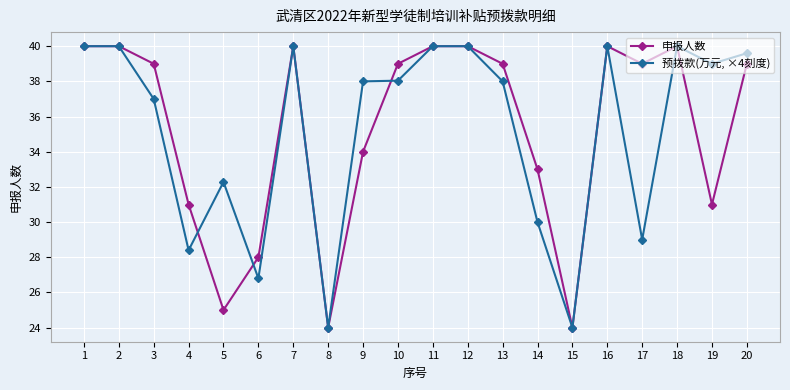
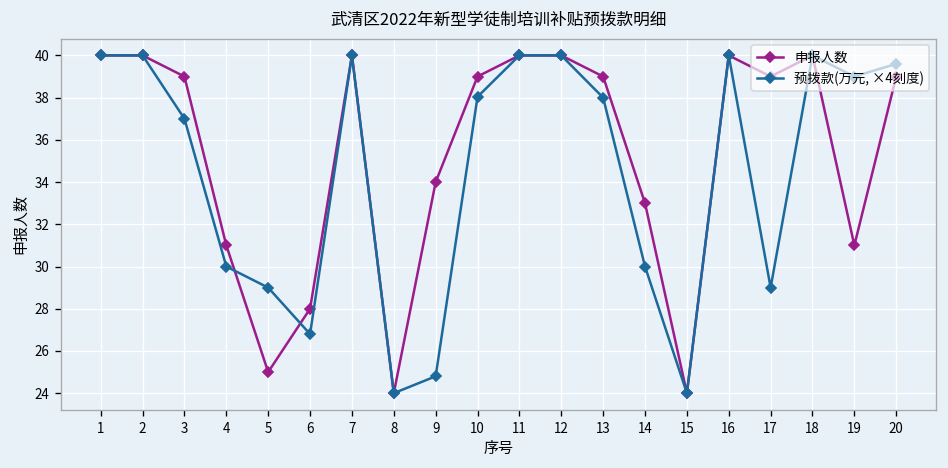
预拨款(万元, ×4刻度), 4: 28.4 -> 30.0
预拨款(万元, ×4刻度), 5: 32.3 -> 29.0
预拨款(万元, ×4刻度), 9: 38.0 -> 24.8
